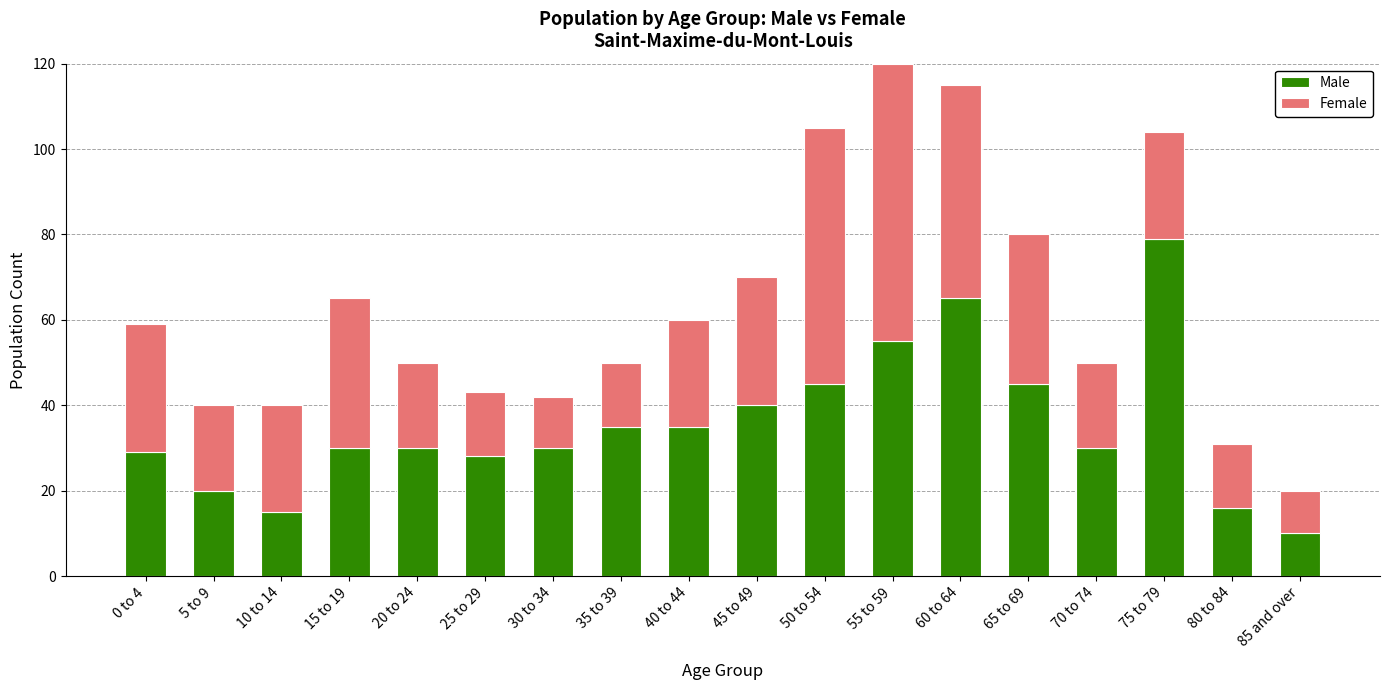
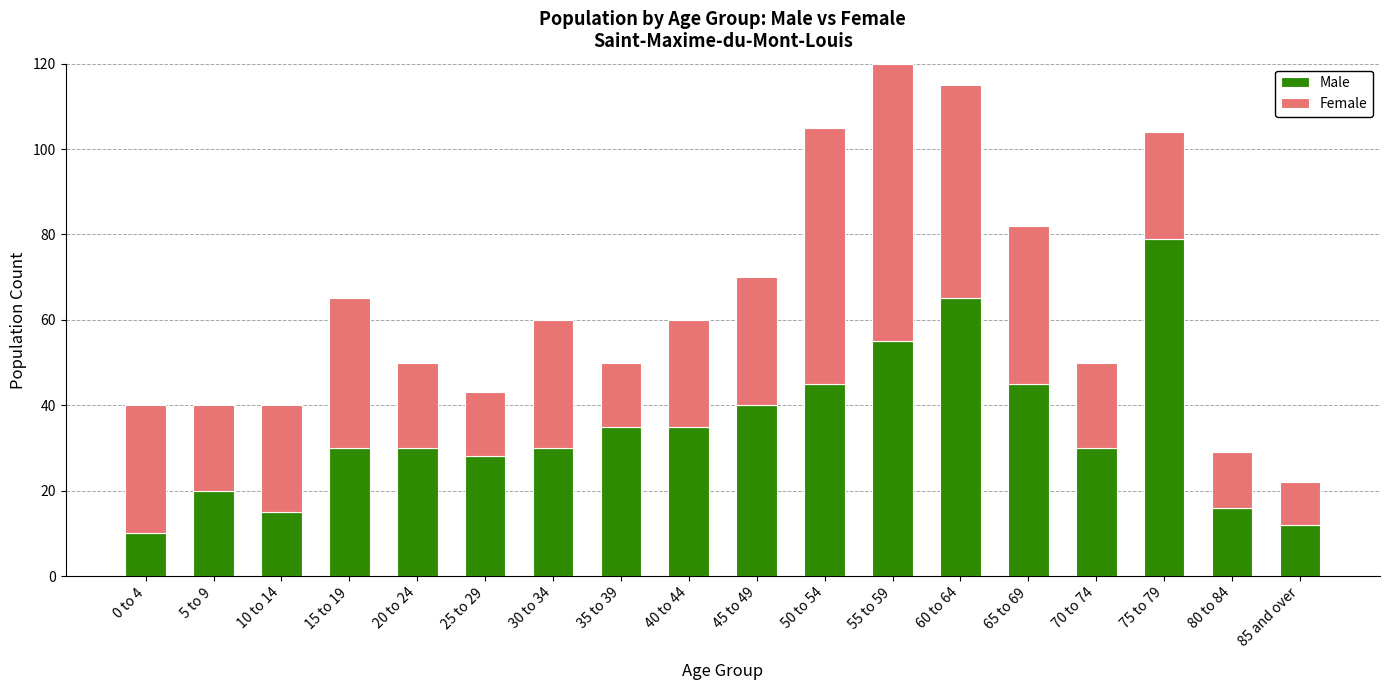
Male, 0 to 4: 29 -> 10
Female, 30 to 34: 12 -> 30
Female, 65 to 69: 35 -> 37
Female, 80 to 84: 15 -> 13
Male, 85 and over: 10 -> 12
